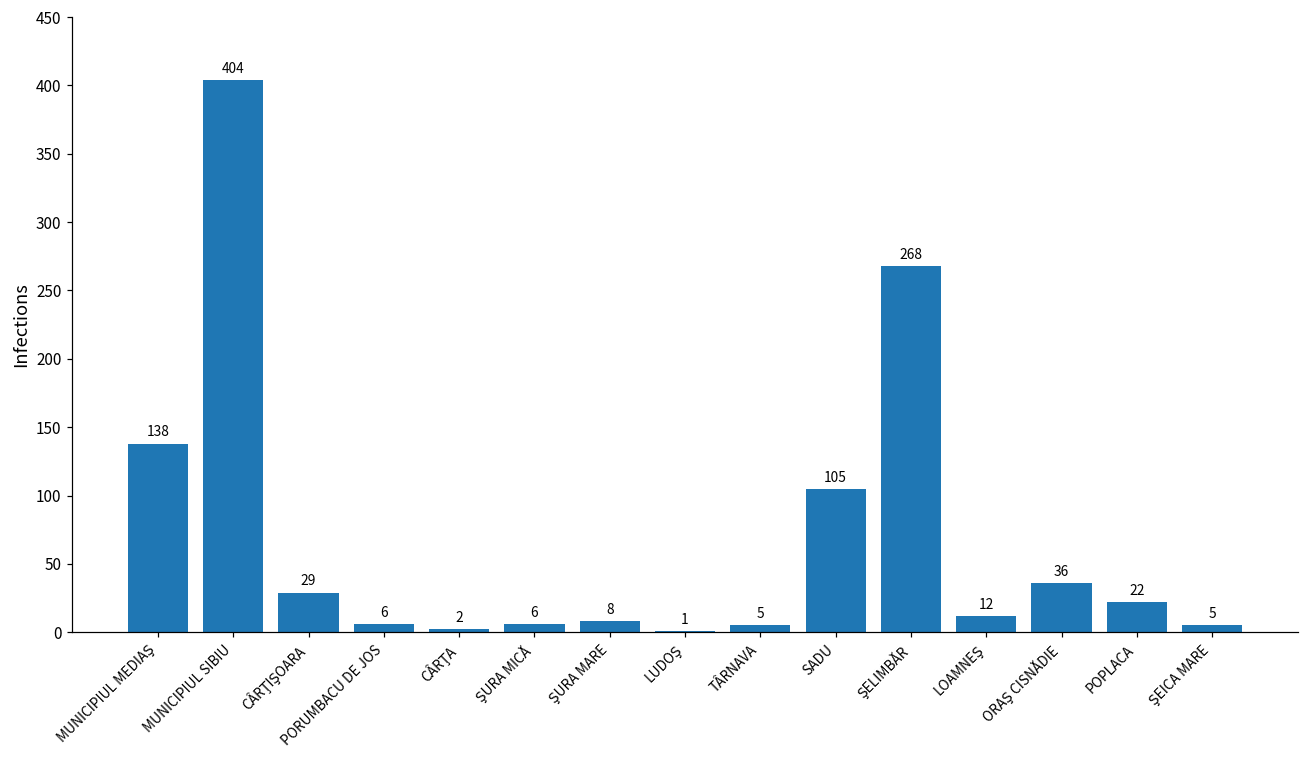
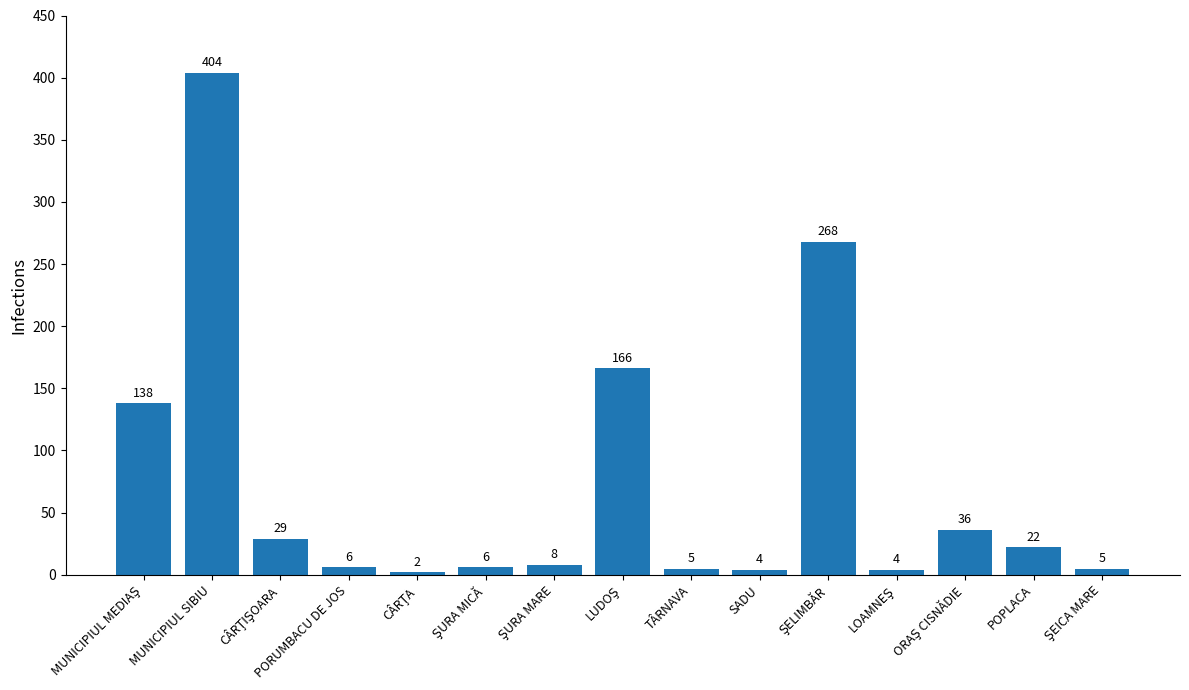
LUDOŞ: 1 -> 166
SADU: 105 -> 4
LOAMNEŞ: 12 -> 4
